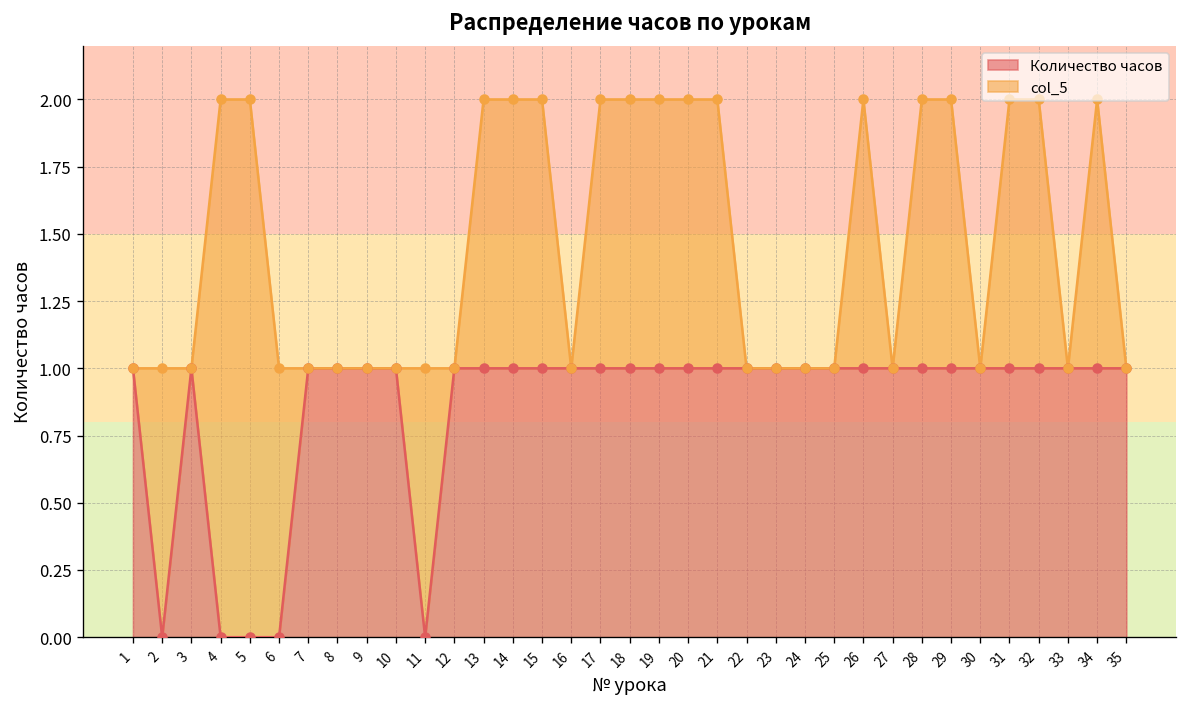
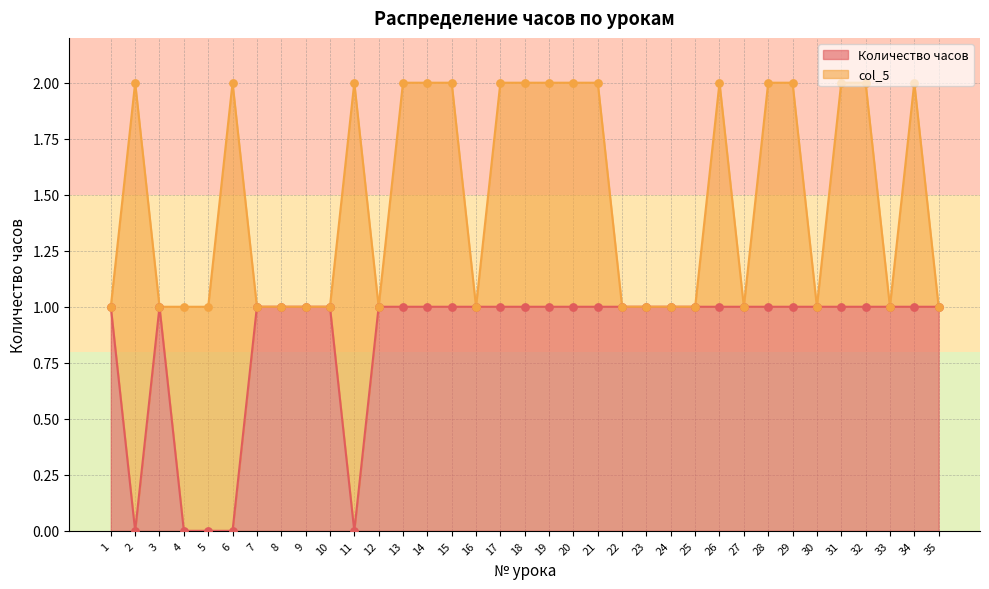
col_5, 2: 1 -> 2
col_5, 4: 2 -> 1
col_5, 5: 2 -> 1
col_5, 6: 1 -> 2
col_5, 11: 1 -> 2
